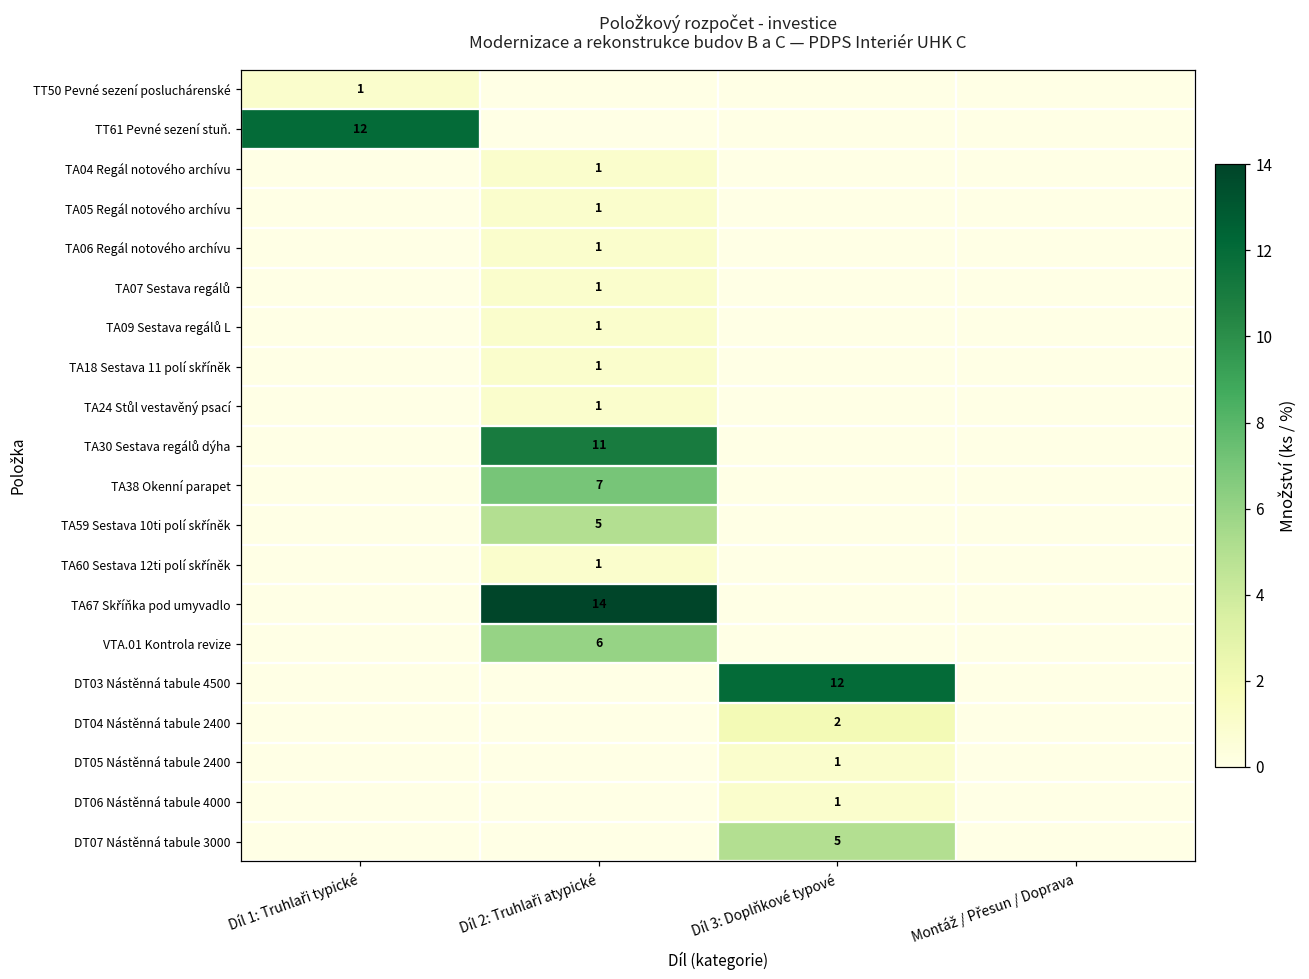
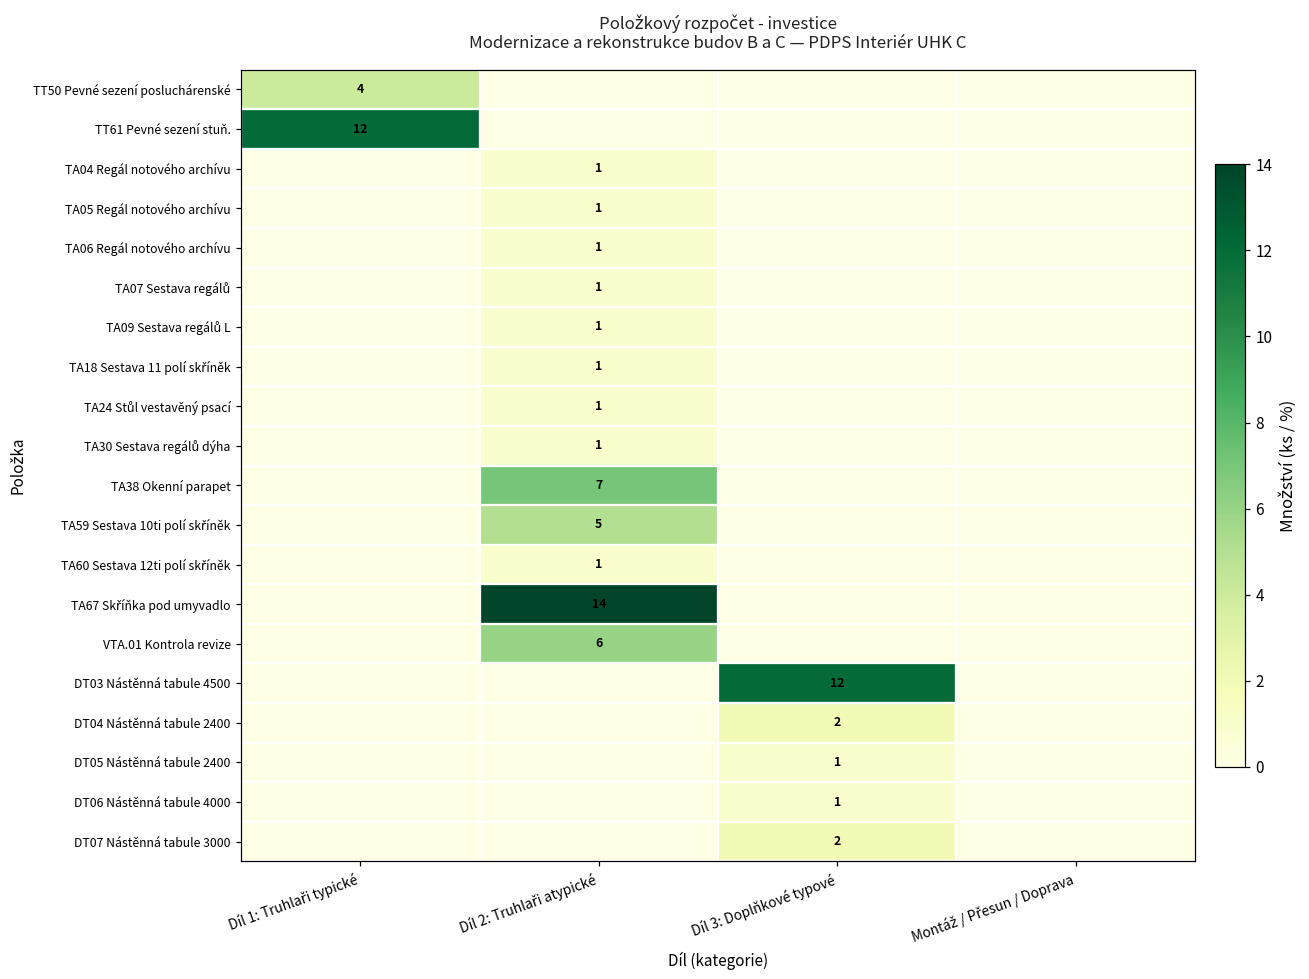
TT50 Pevné sezení posluchárenské, Díl 1: Truhlaři typické: 1 -> 4
TA30 Sestava regálů dýha, Díl 2: Truhlaři atypické: 11 -> 1
DT07 Nástěnná tabule 3000, Díl 3: Doplňkové typové: 5 -> 2
